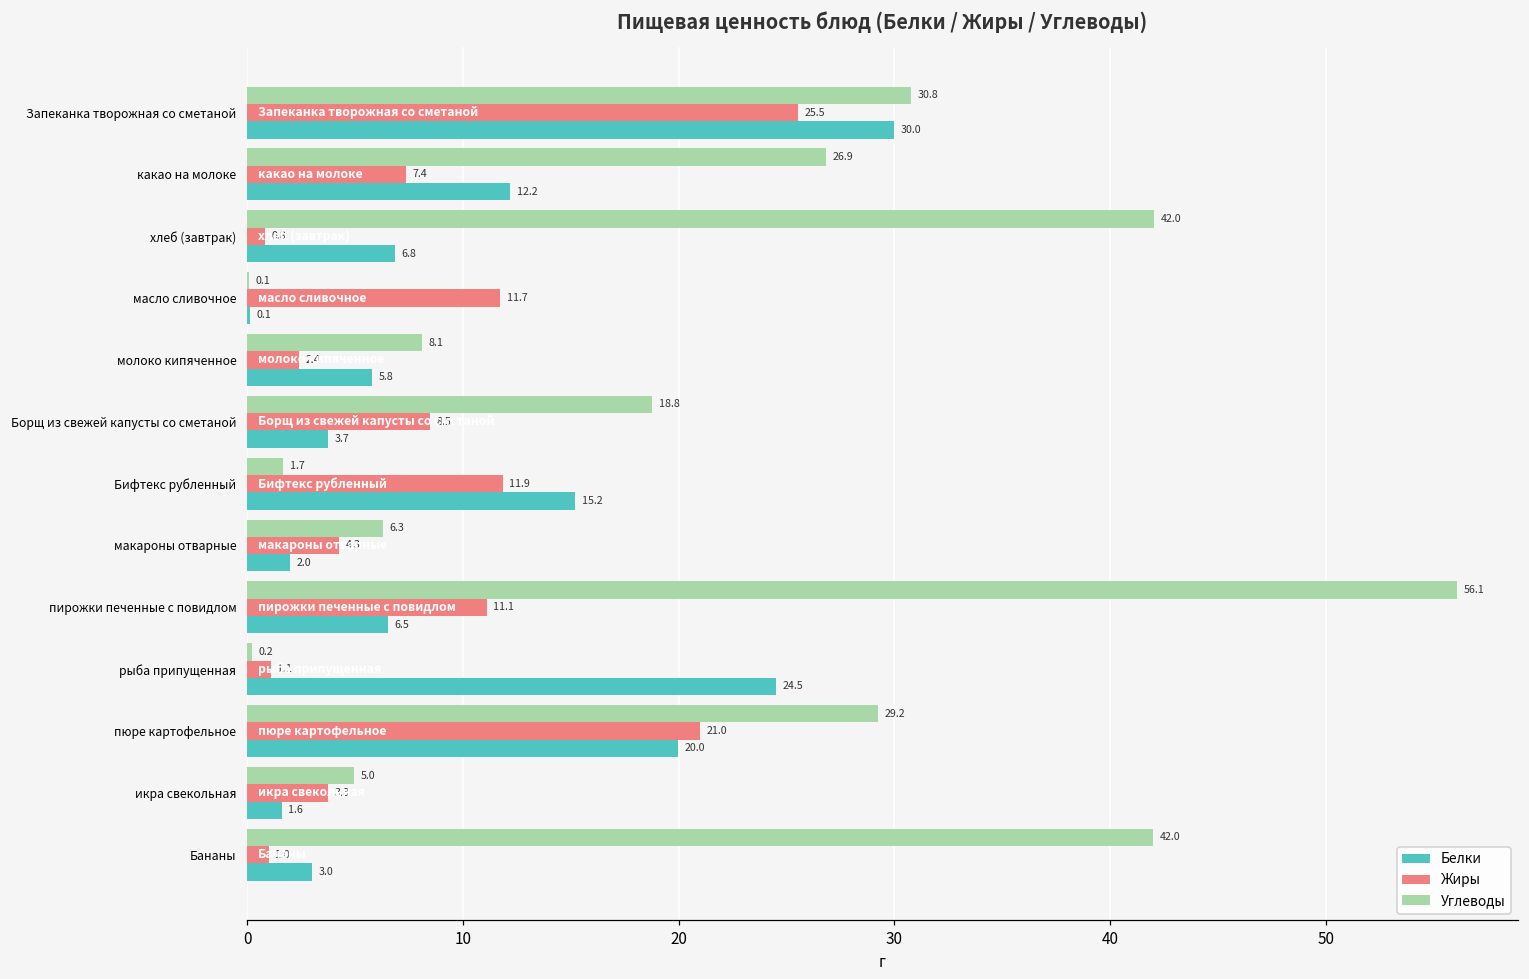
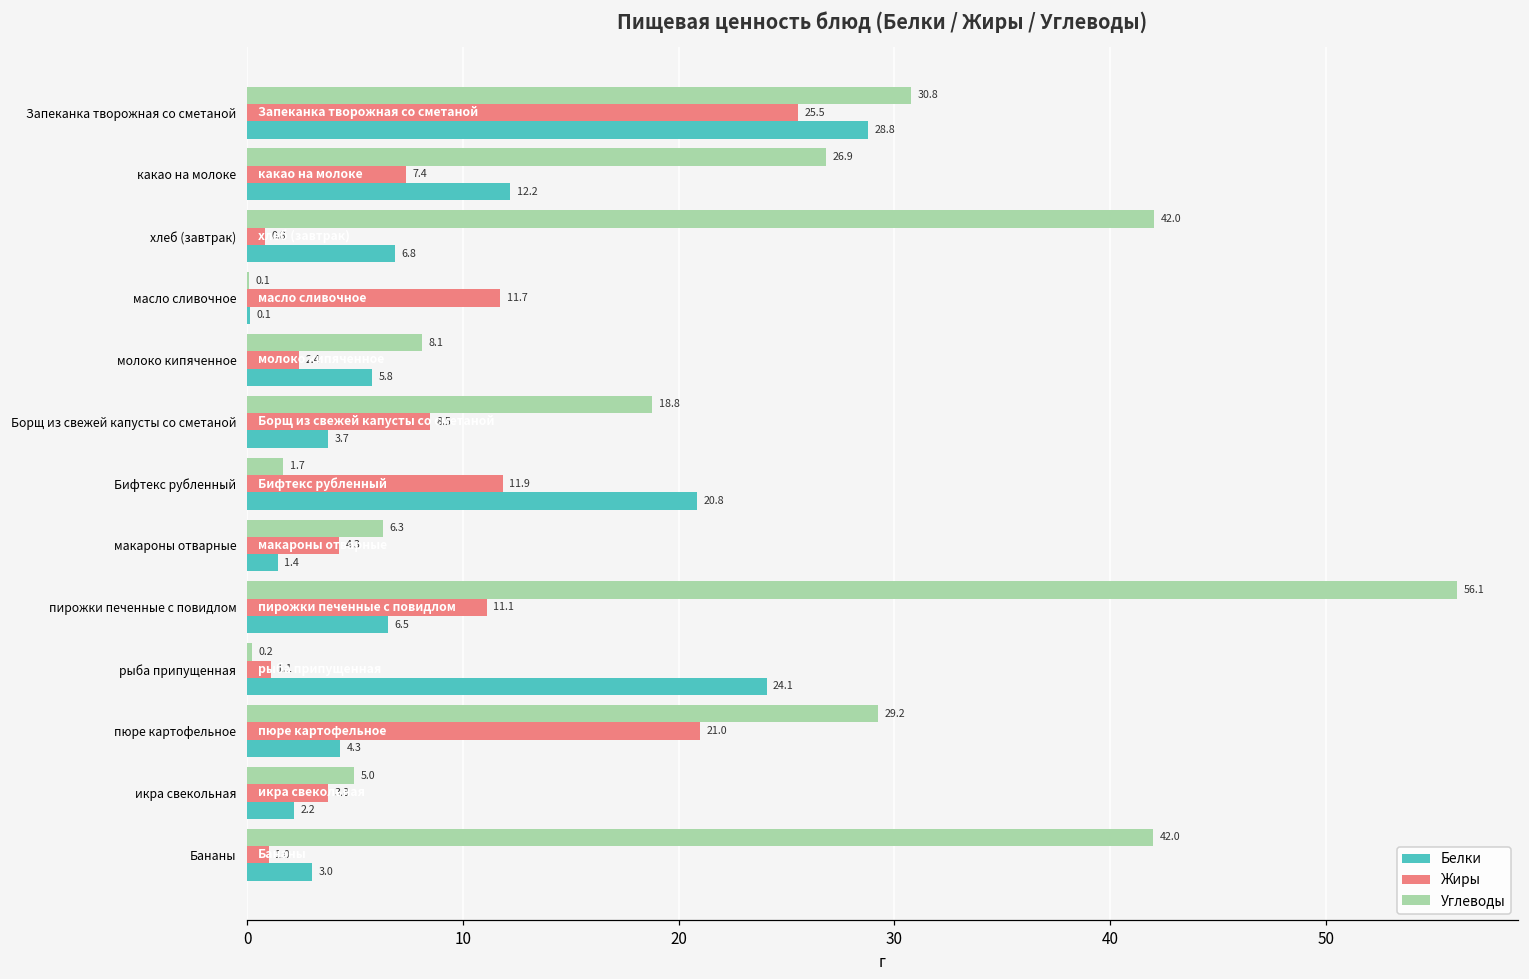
Белки, Запеканка творожная со сметаной: 30.0 -> 28.8
Белки, Бифтекс рубленный: 15.2 -> 20.8
Белки, макароны отварные: 2.0 -> 1.4
Белки, рыба припущенная: 24.5 -> 24.1
Белки, пюре картофельное: 20.0 -> 4.3
Белки, икра свекольная: 1.6 -> 2.2
